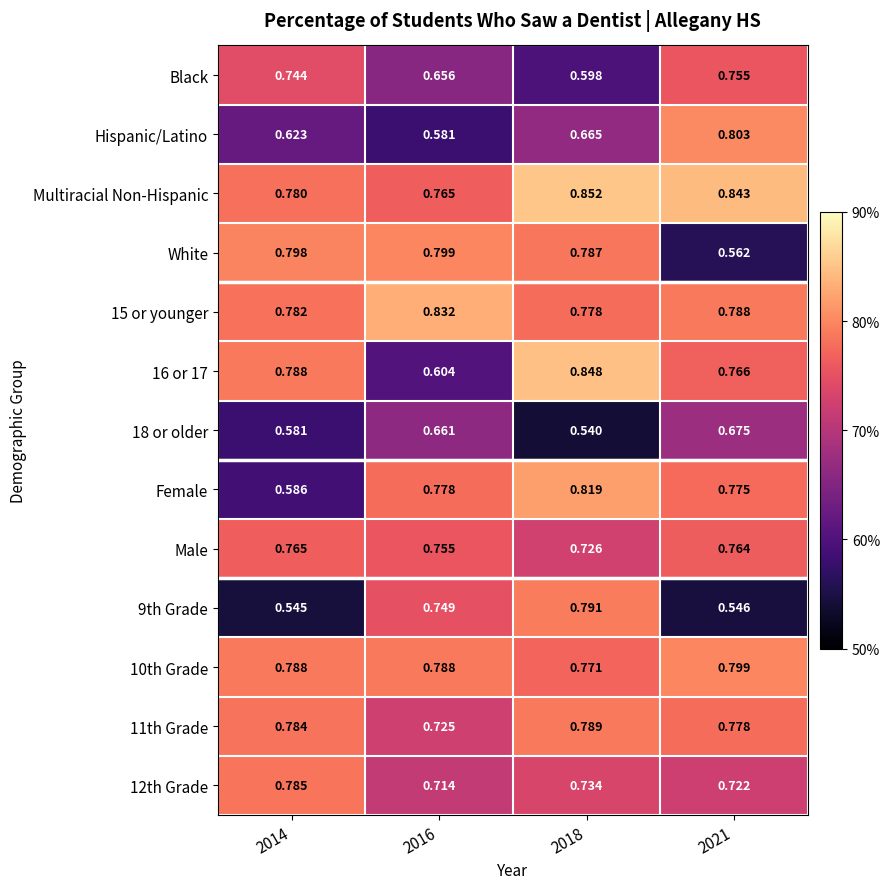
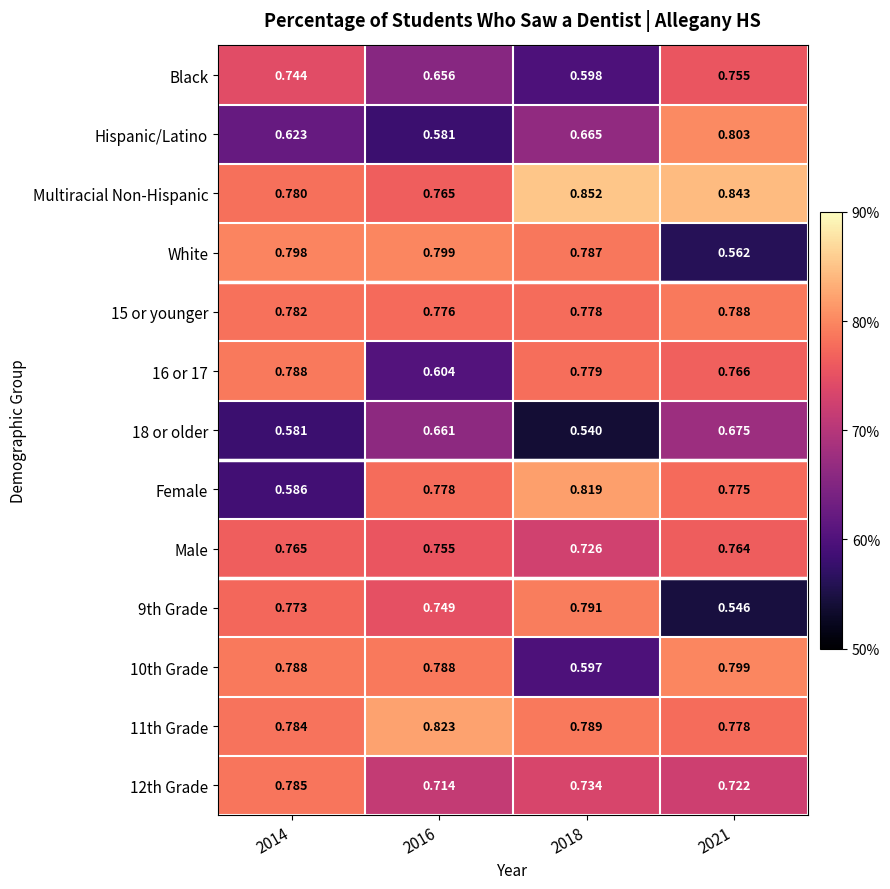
15 or younger, 2016: 0.832 -> 0.776
16 or 17, 2018: 0.848 -> 0.779
9th Grade, 2014: 0.545 -> 0.773
10th Grade, 2018: 0.771 -> 0.597
11th Grade, 2016: 0.725 -> 0.823
